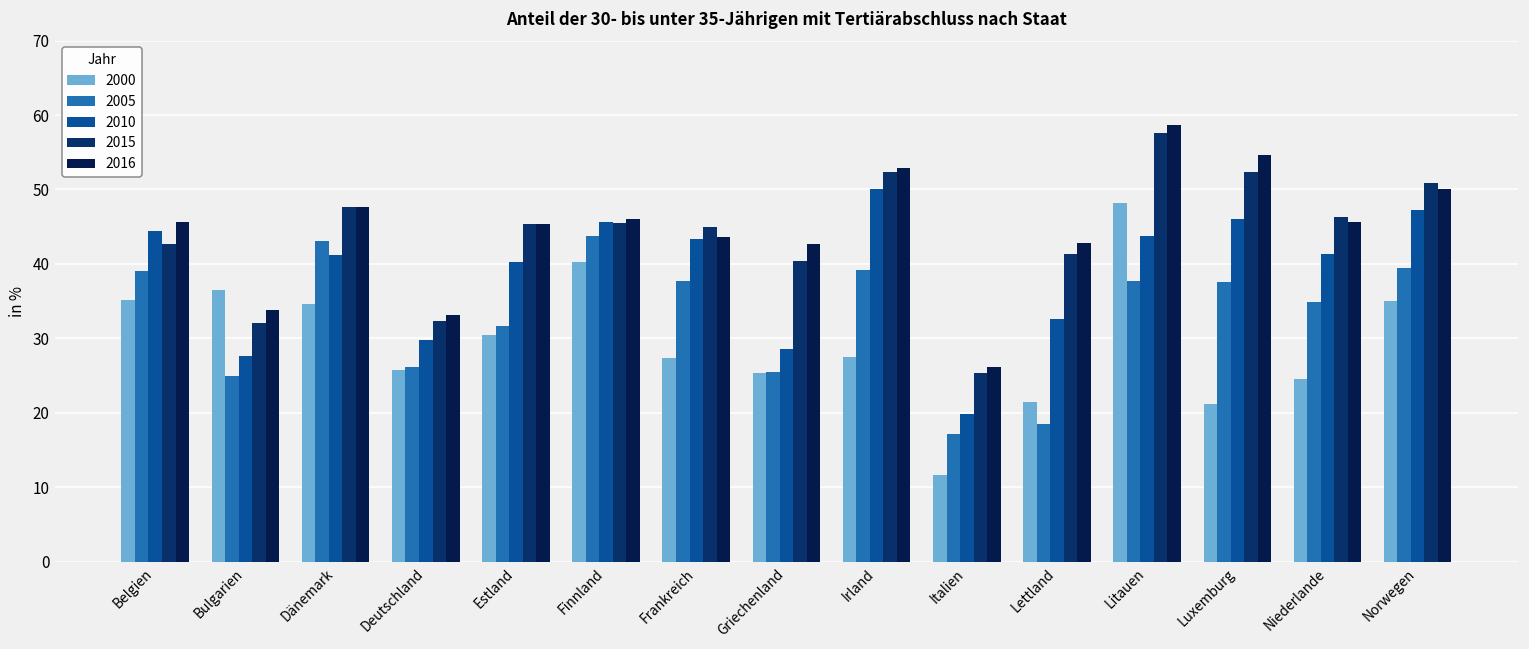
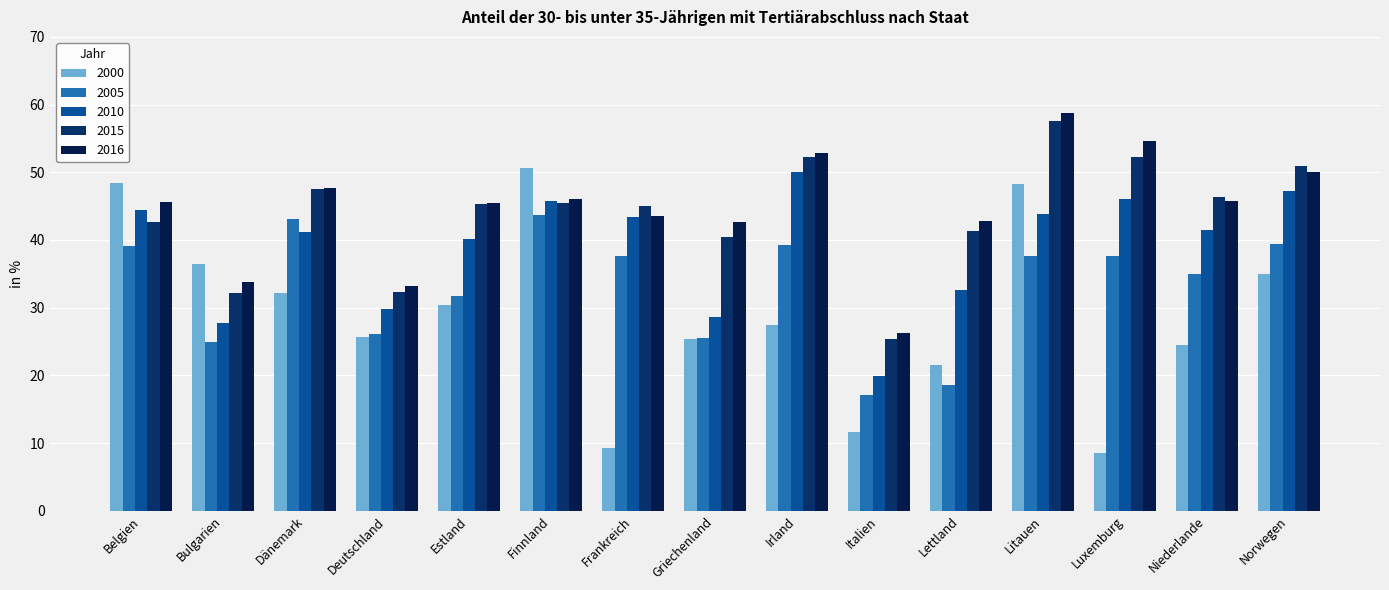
2000, Belgien: 35 -> 48
2000, Dänemark: 35 -> 32
2000, Finnland: 40 -> 51
2000, Frankreich: 27 -> 9
2000, Luxemburg: 21 -> 9
